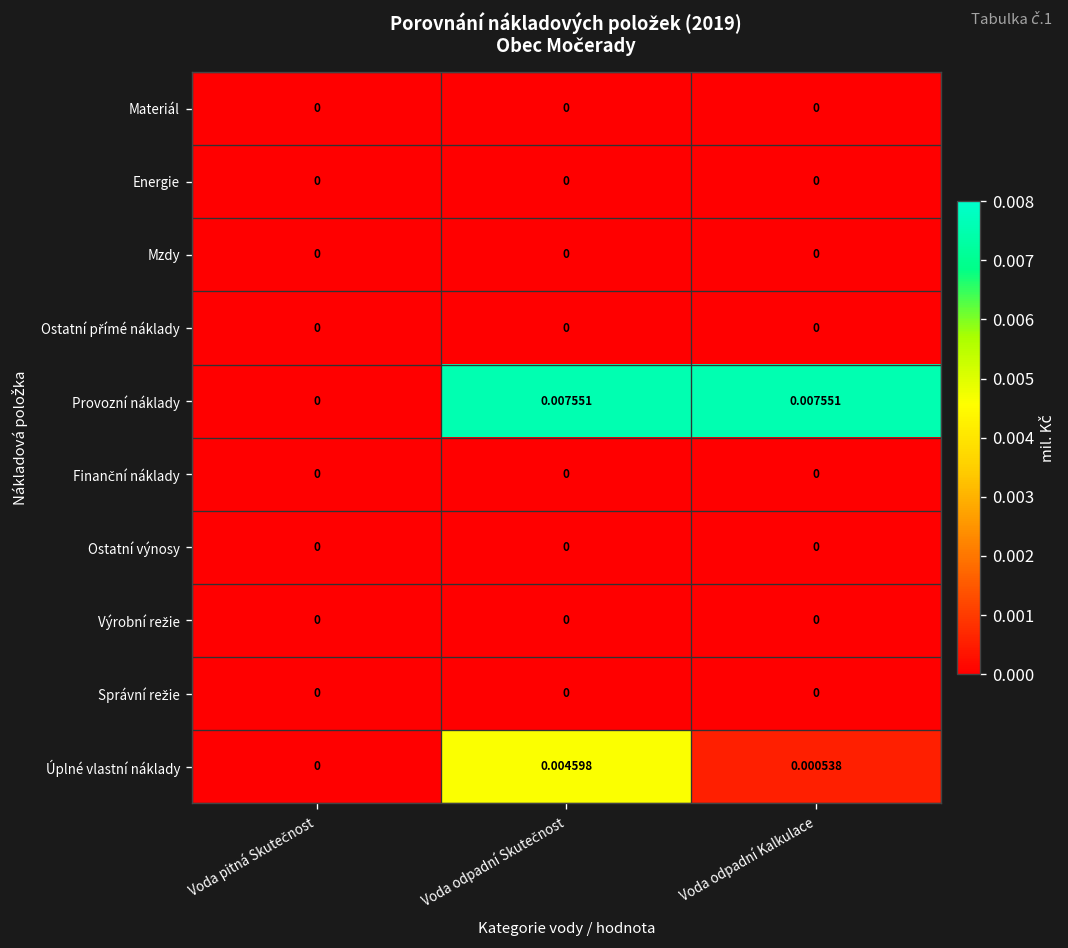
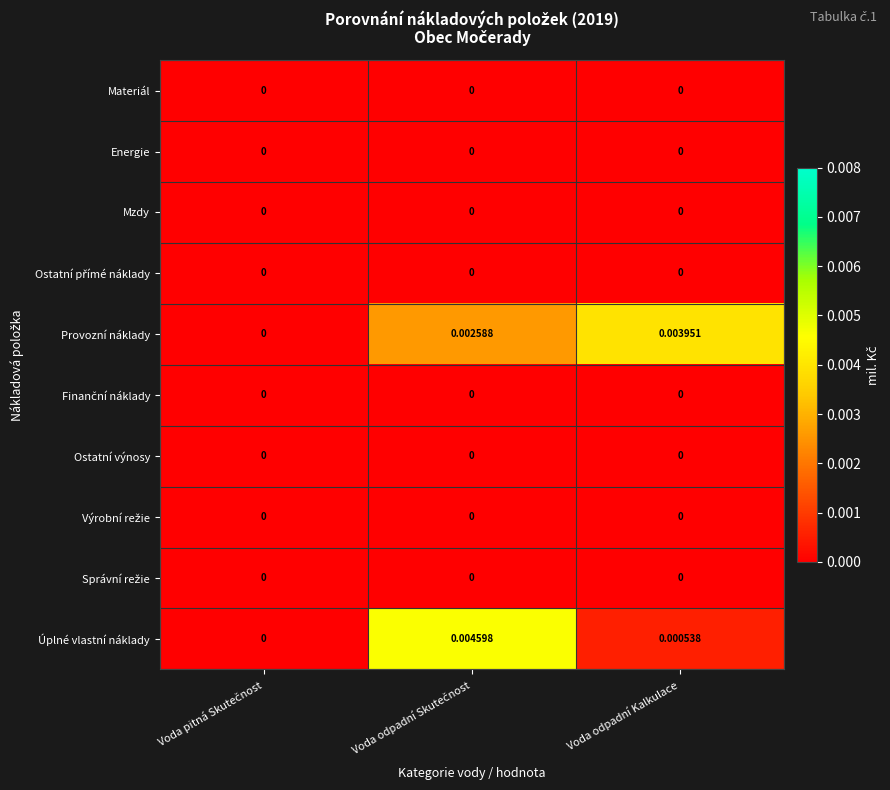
Provozní náklady, Voda odpadní Skutečnost: 0.007551 -> 0.002588
Provozní náklady, Voda odpadní Kalkulace: 0.007551 -> 0.003951
